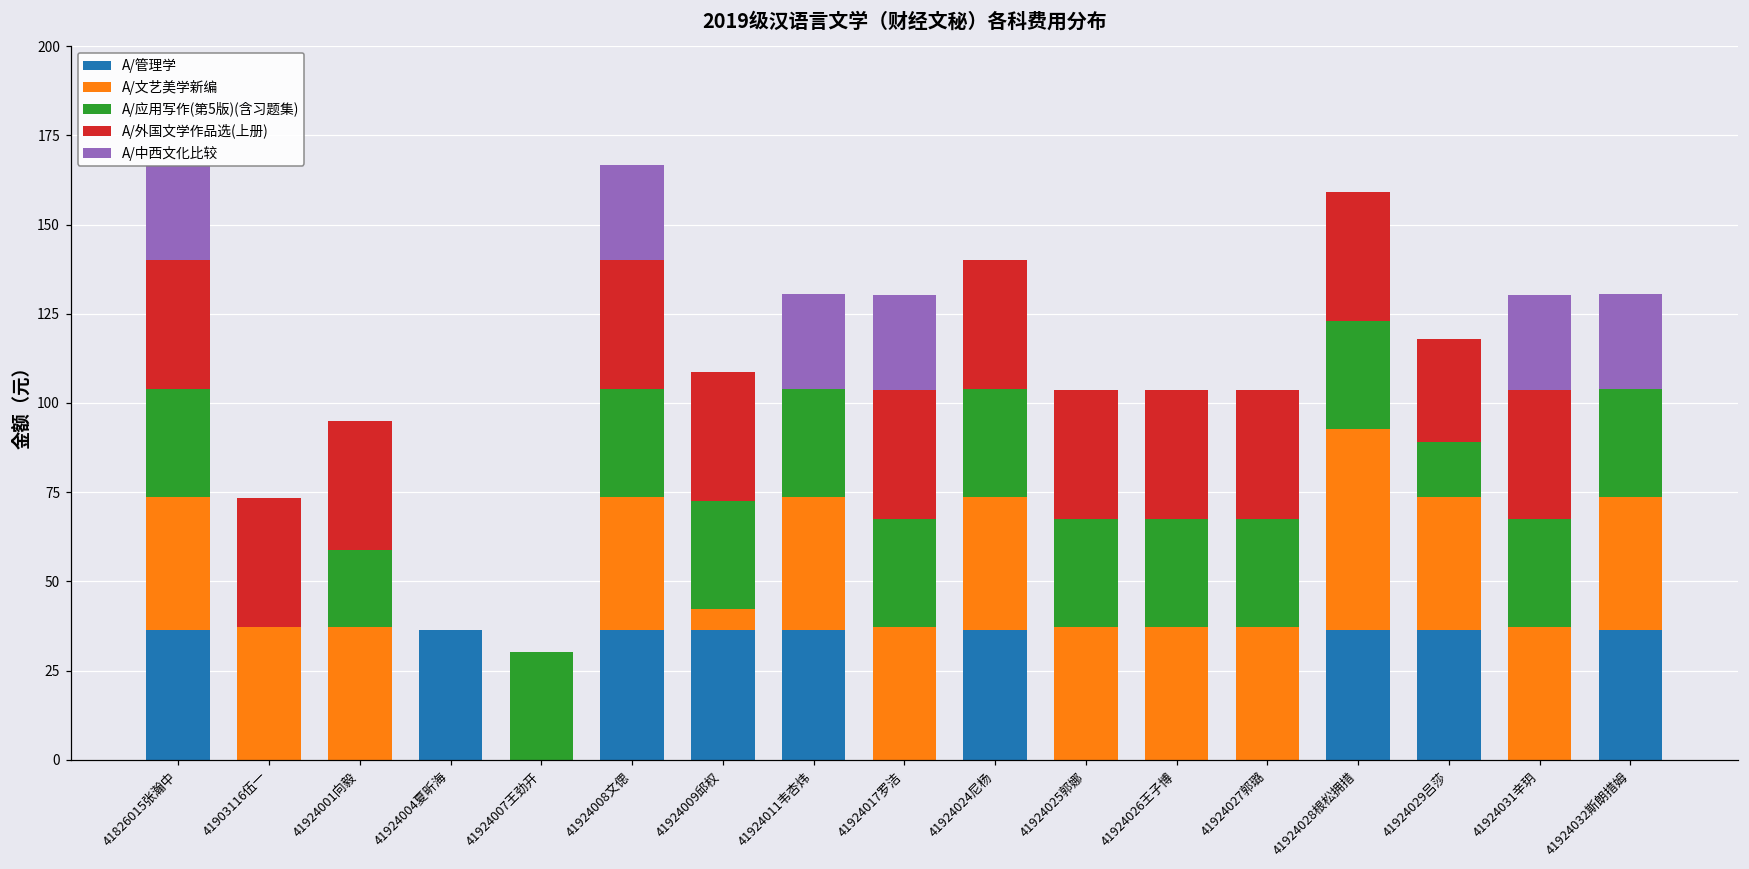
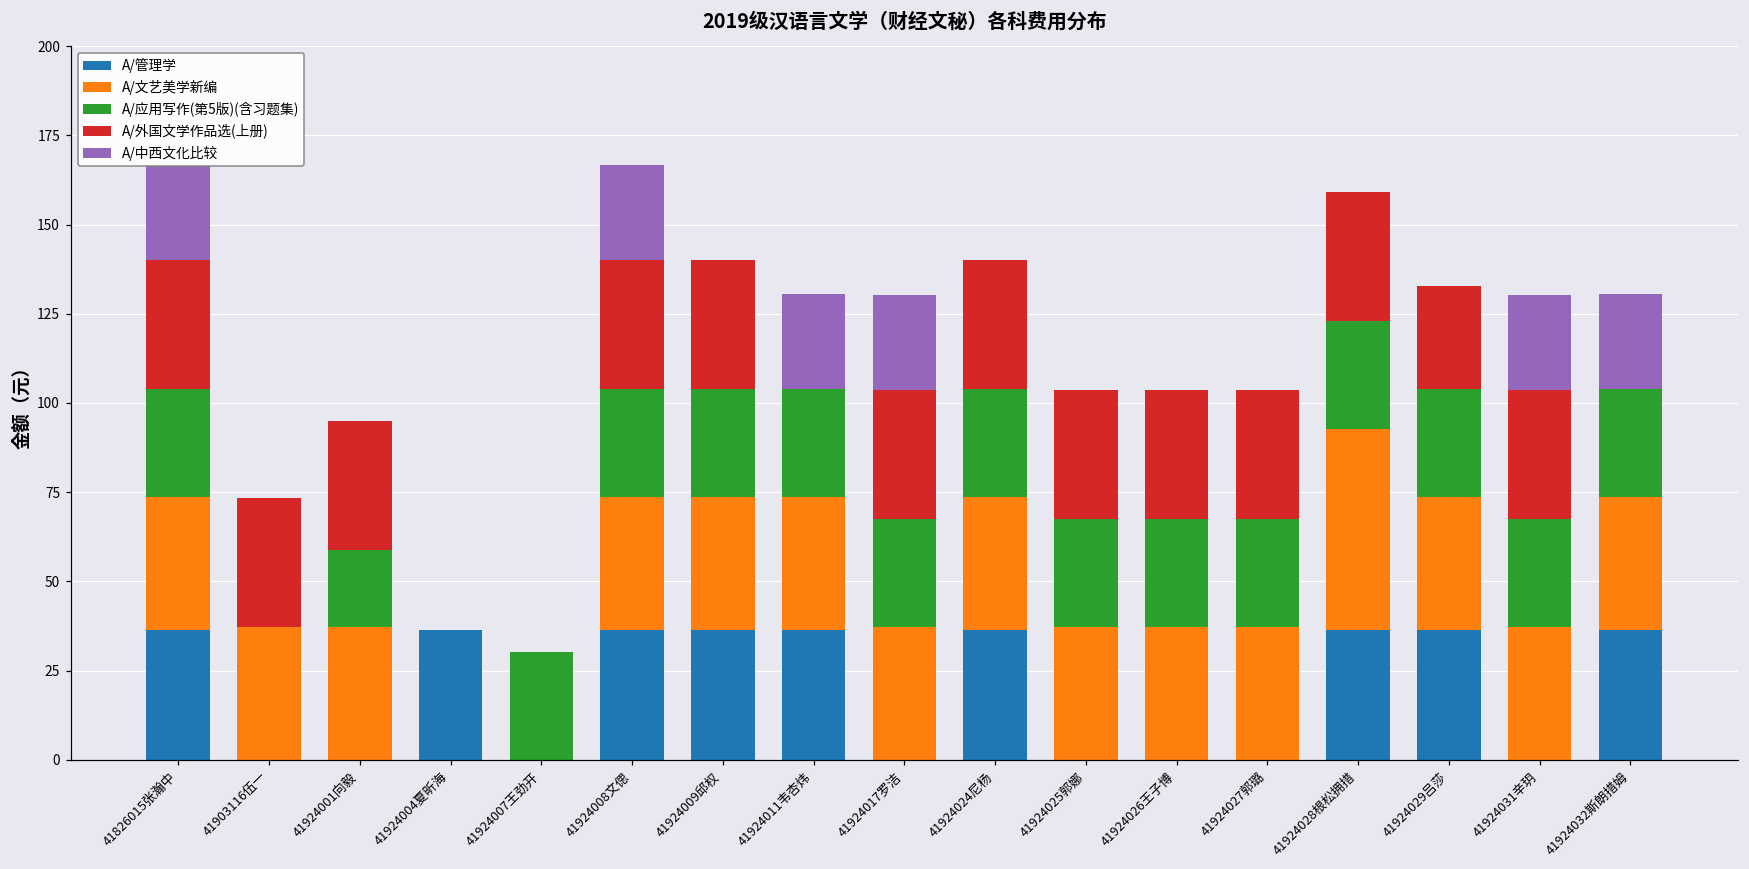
A/文艺美学新编, 41924009邱权: 6 -> 37
A/应用写作(第5版)(含习题集), 41924029吕莎: 15 -> 30
